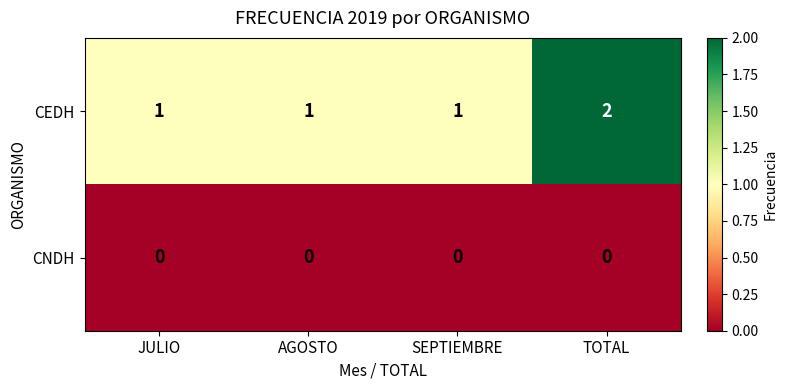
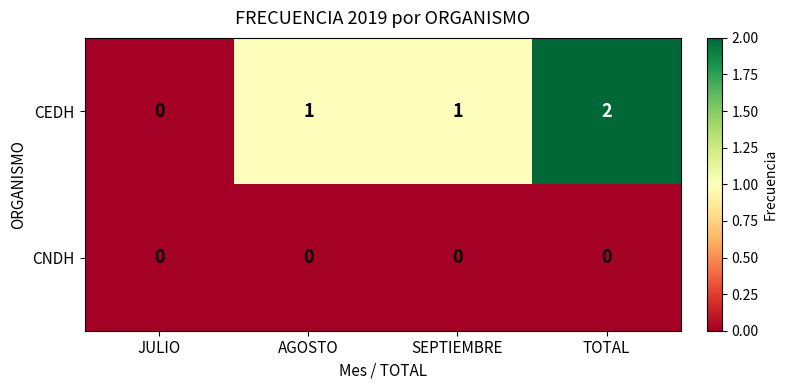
CEDH, JULIO: 1 -> 0
